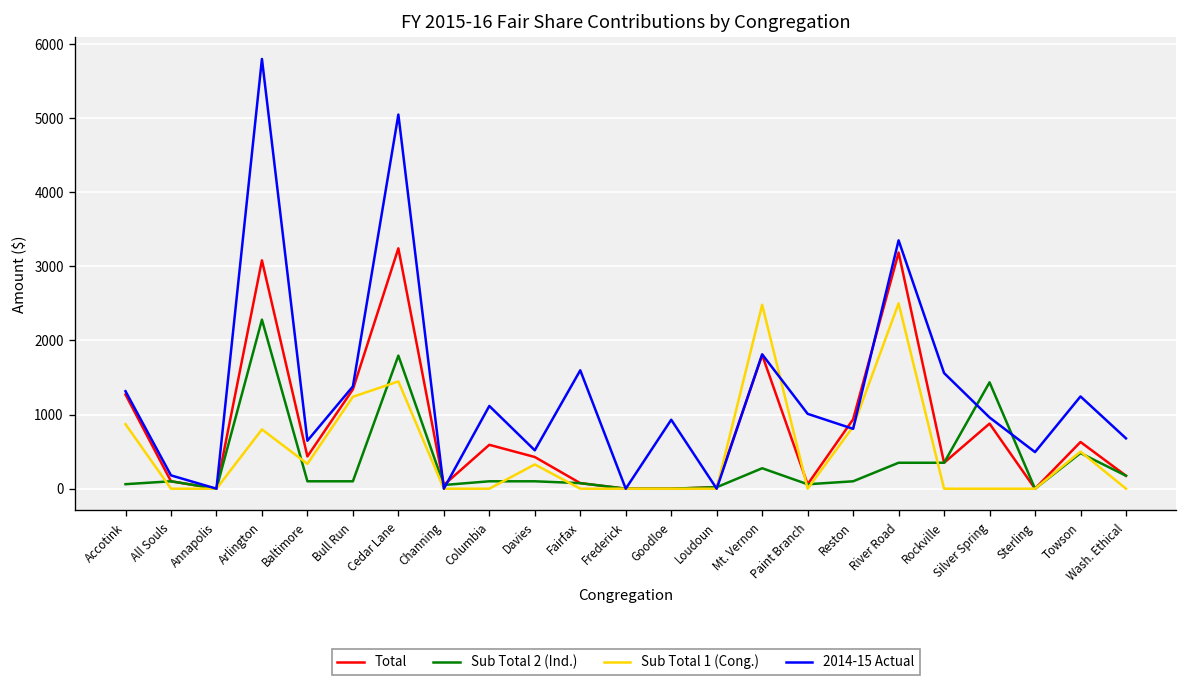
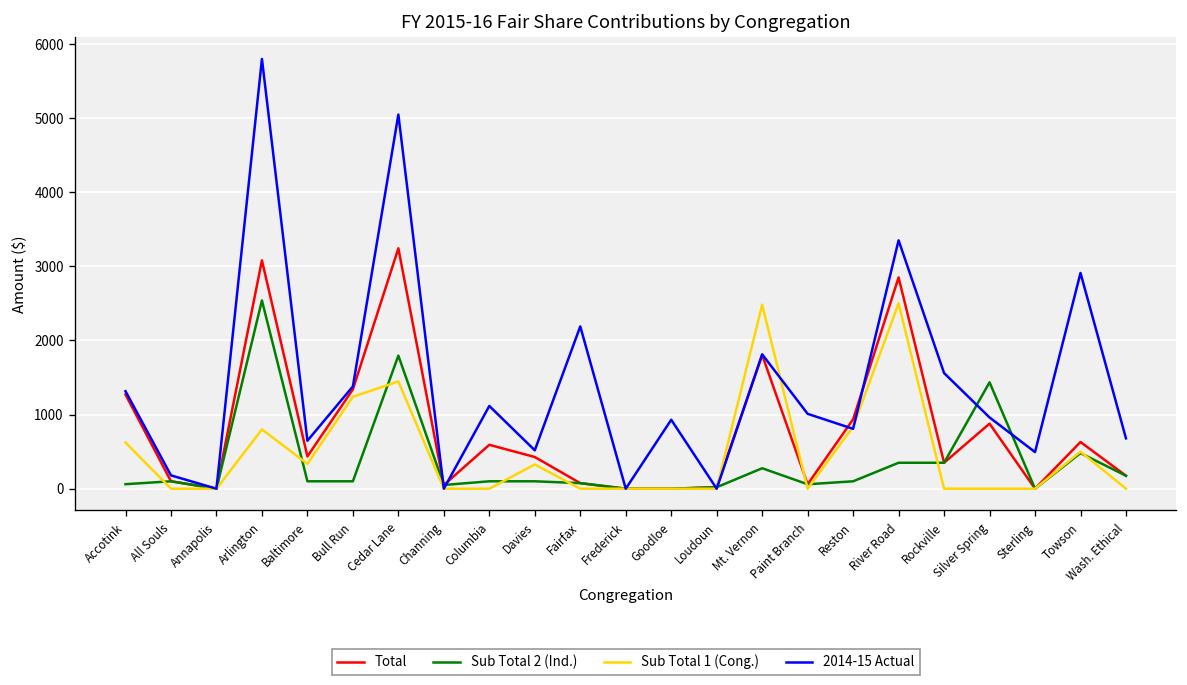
Sub Total 1 (Cong.), Accotink: 900 -> 600
Sub Total 2 (Ind.), Arlington: 2300 -> 2500
2014-15 Actual, Fairfax: 1600 -> 2200
Total, River Road: 3200 -> 2900
2014-15 Actual, Towson: 1200 -> 2900
